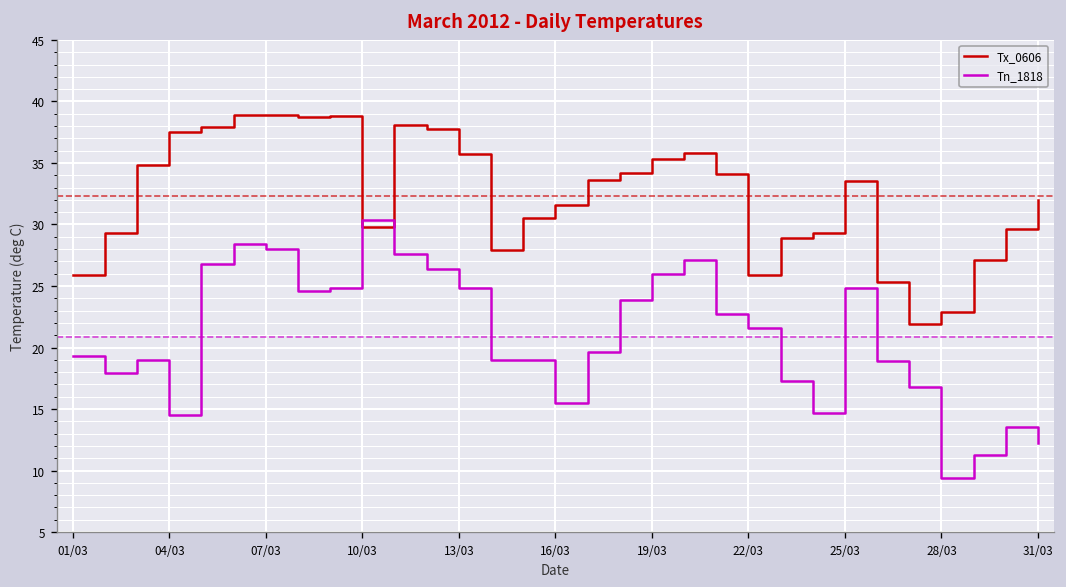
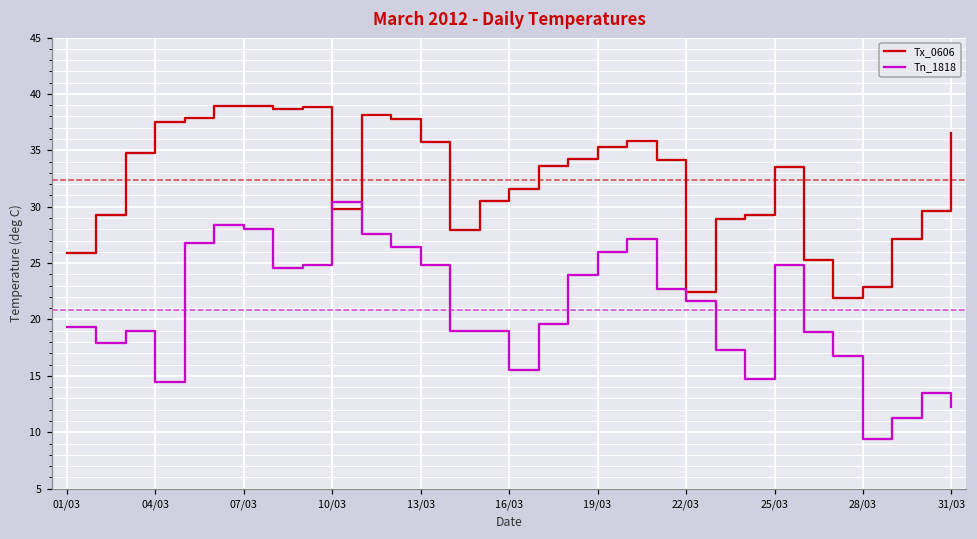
Tx_0606, 22/03: 25.9 -> 22.4
Tx_0606, 31/03: 32.0 -> 36.5
